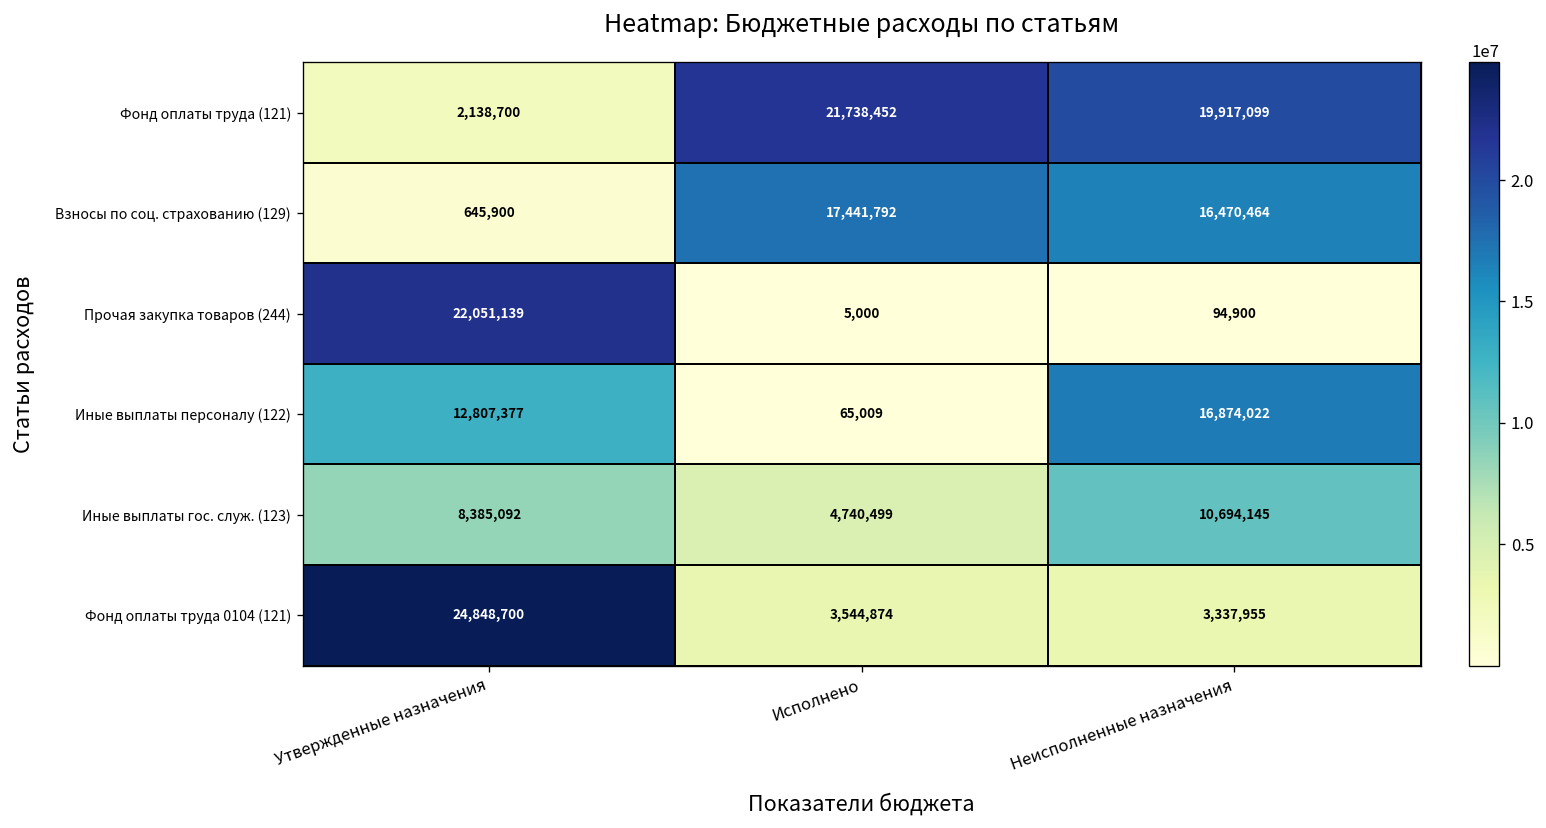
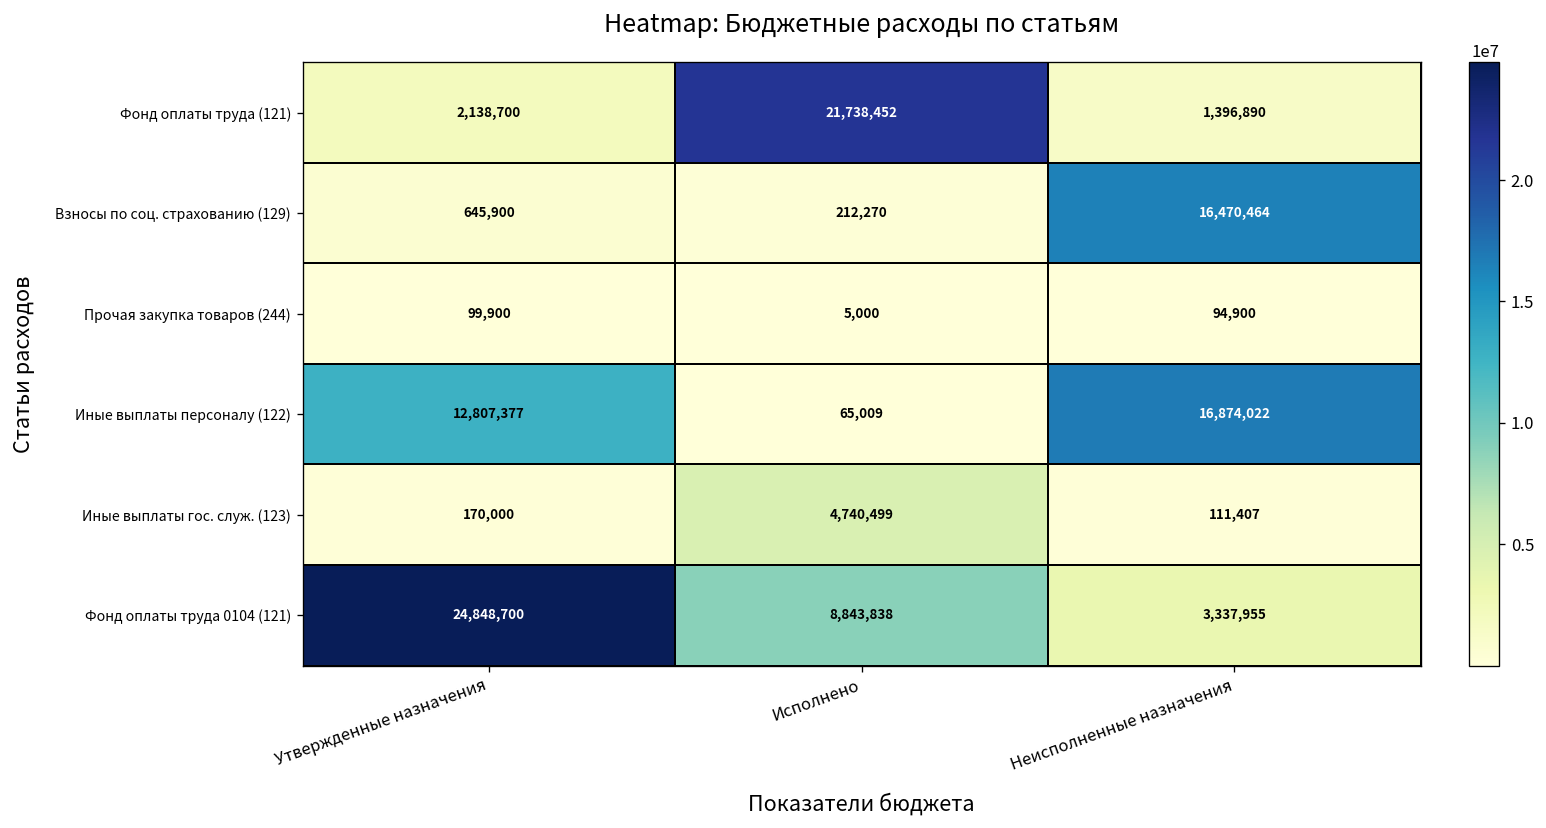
Фонд оплаты труда (121), Неисполненные назначения: 19,917,099 -> 1,396,890
Взносы по соц. страхованию (129), Исполнено: 17,441,792 -> 212,270
Прочая закупка товаров (244), Утвержденные назначения: 22,051,139 -> 99,900
Иные выплаты гос. служ. (123), Утвержденные назначения: 8,385,092 -> 170,000
Иные выплаты гос. служ. (123), Неисполненные назначения: 10,694,145 -> 111,407
Фонд оплаты труда 0104 (121), Исполнено: 3,544,874 -> 8,843,838
